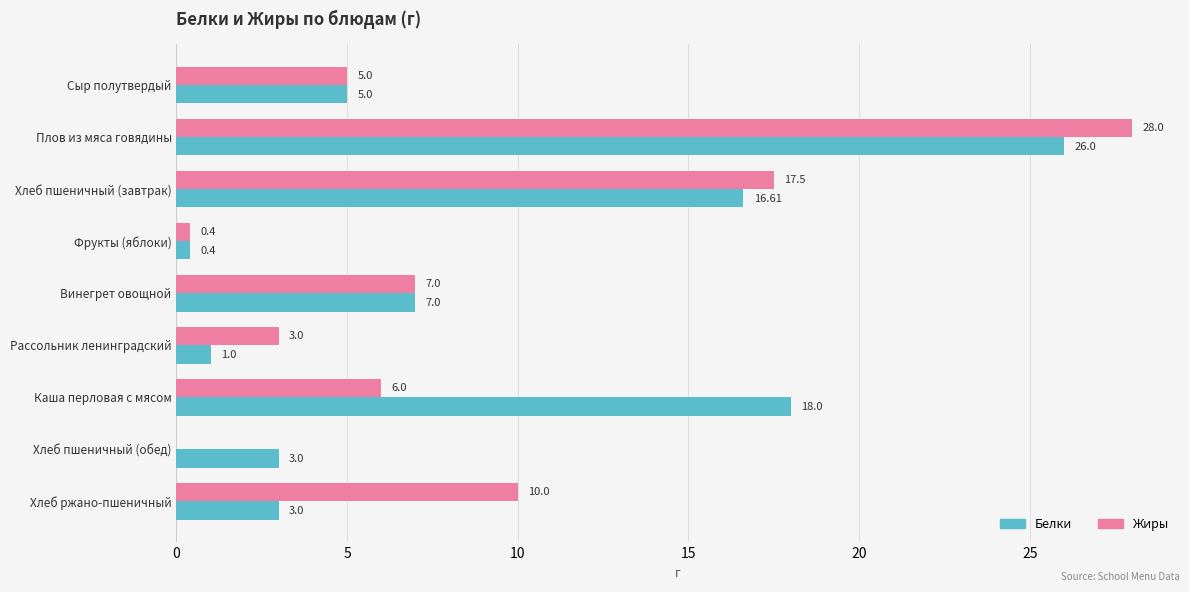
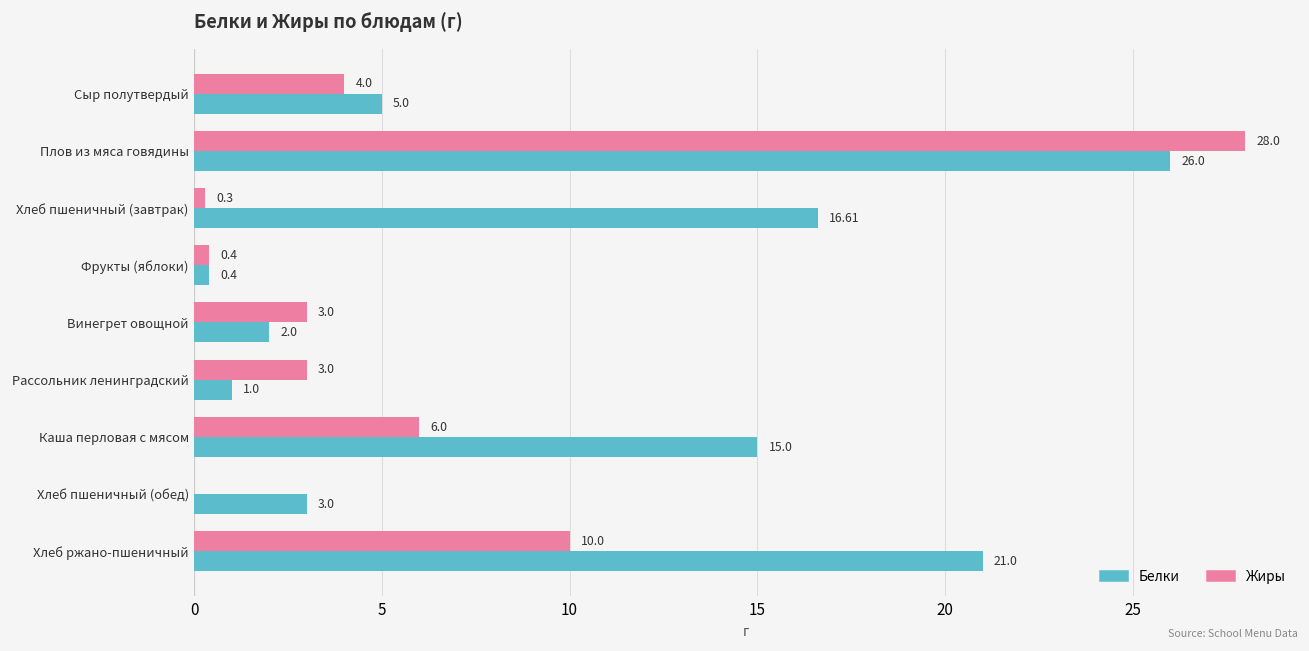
Жиры, Сыр полутвердый: 5.0 -> 4.0
Жиры, Хлеб пшеничный (завтрак): 17.5 -> 0.3
Жиры, Винегрет овощной: 7.0 -> 3.0
Белки, Винегрет овощной: 7.0 -> 2.0
Белки, Каша перловая с мясом: 18.0 -> 15.0
Белки, Хлеб ржано-пшеничный: 3.0 -> 21.0
